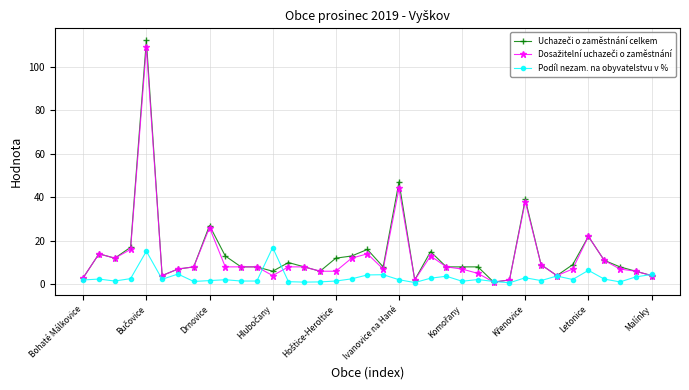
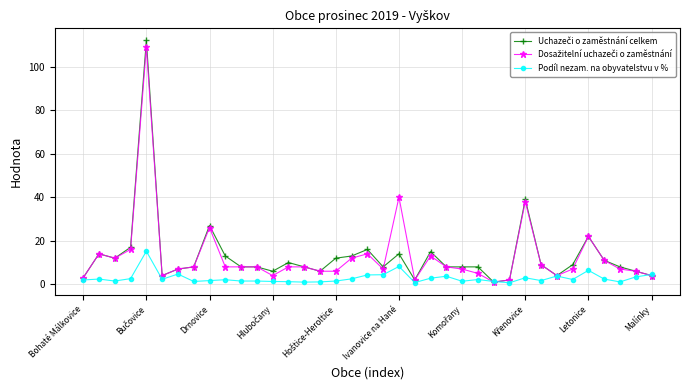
Podíl nezam. na obyvatelstvu v %, Hlubočany: 17 -> 1
Uchazeči o zaměstnání celkem, Ivanovice na Hané: 47 -> 14
Dosažitelní uchazeči o zaměstnání, Ivanovice na Hané: 44 -> 40
Podíl nezam. na obyvatelstvu v %, Ivanovice na Hané: 2 -> 8
